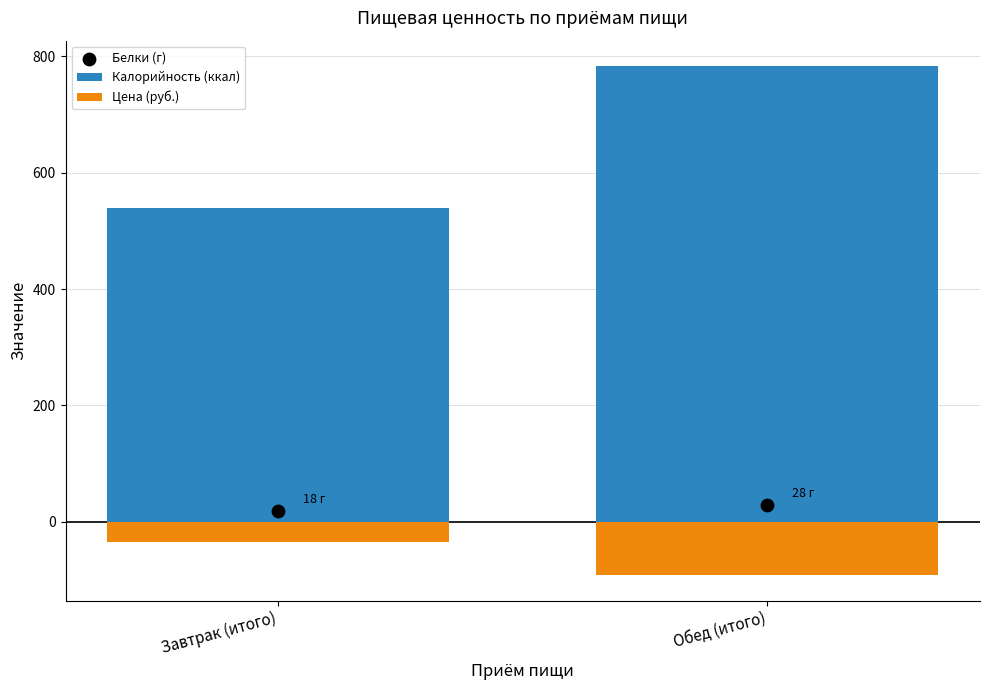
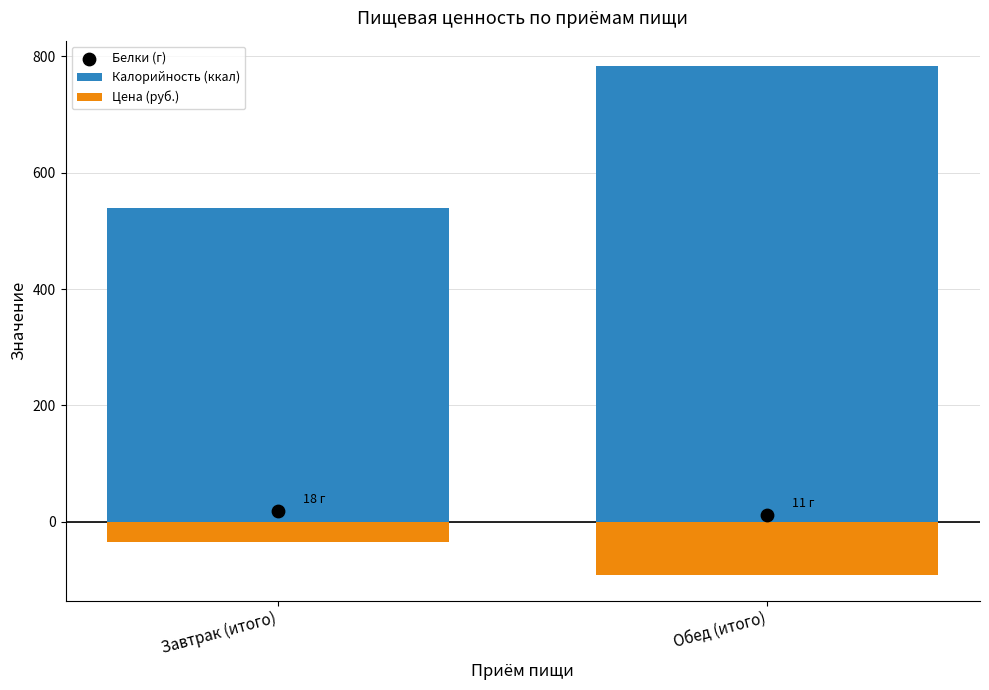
Белки (г), Обед (итого): 28 -> 11
